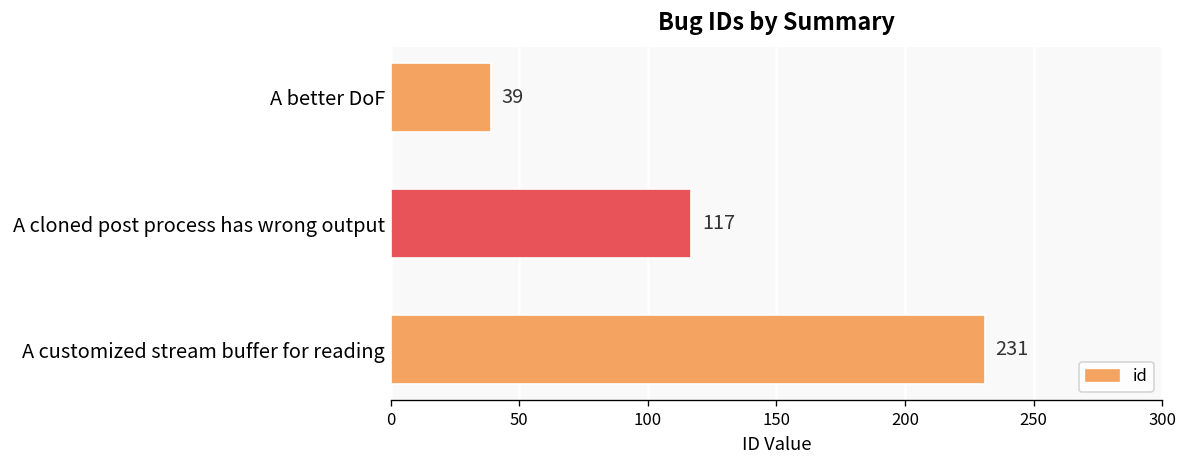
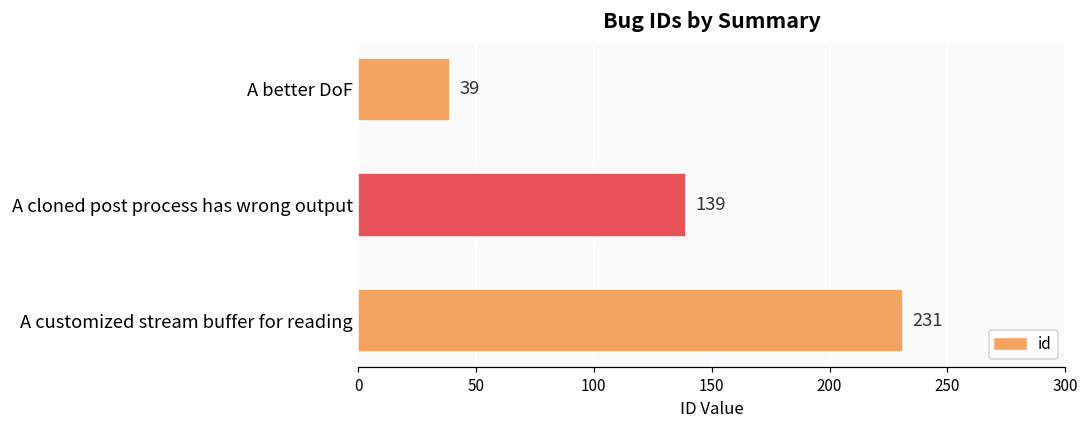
A cloned post process has wrong output: 117 -> 139
